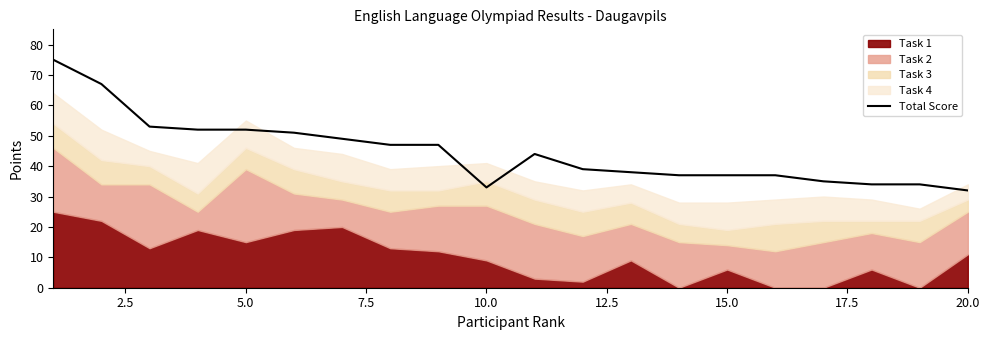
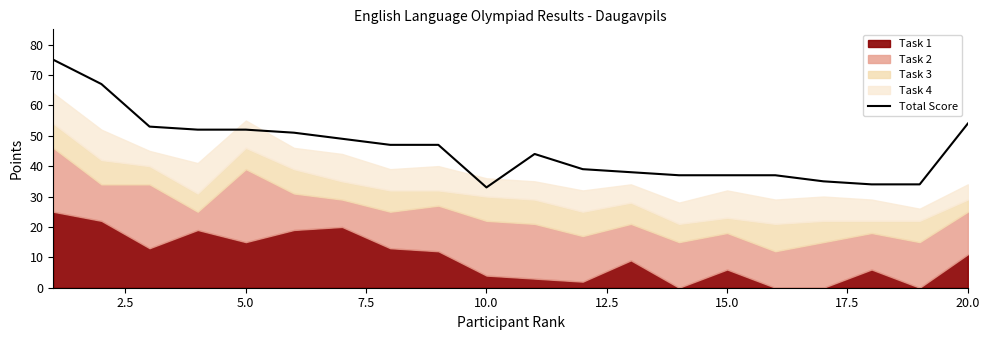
Task 1, 10.0: 9 -> 4
Task 2, 15.0: 8 -> 12
Total Score, 20.0: 32 -> 54
